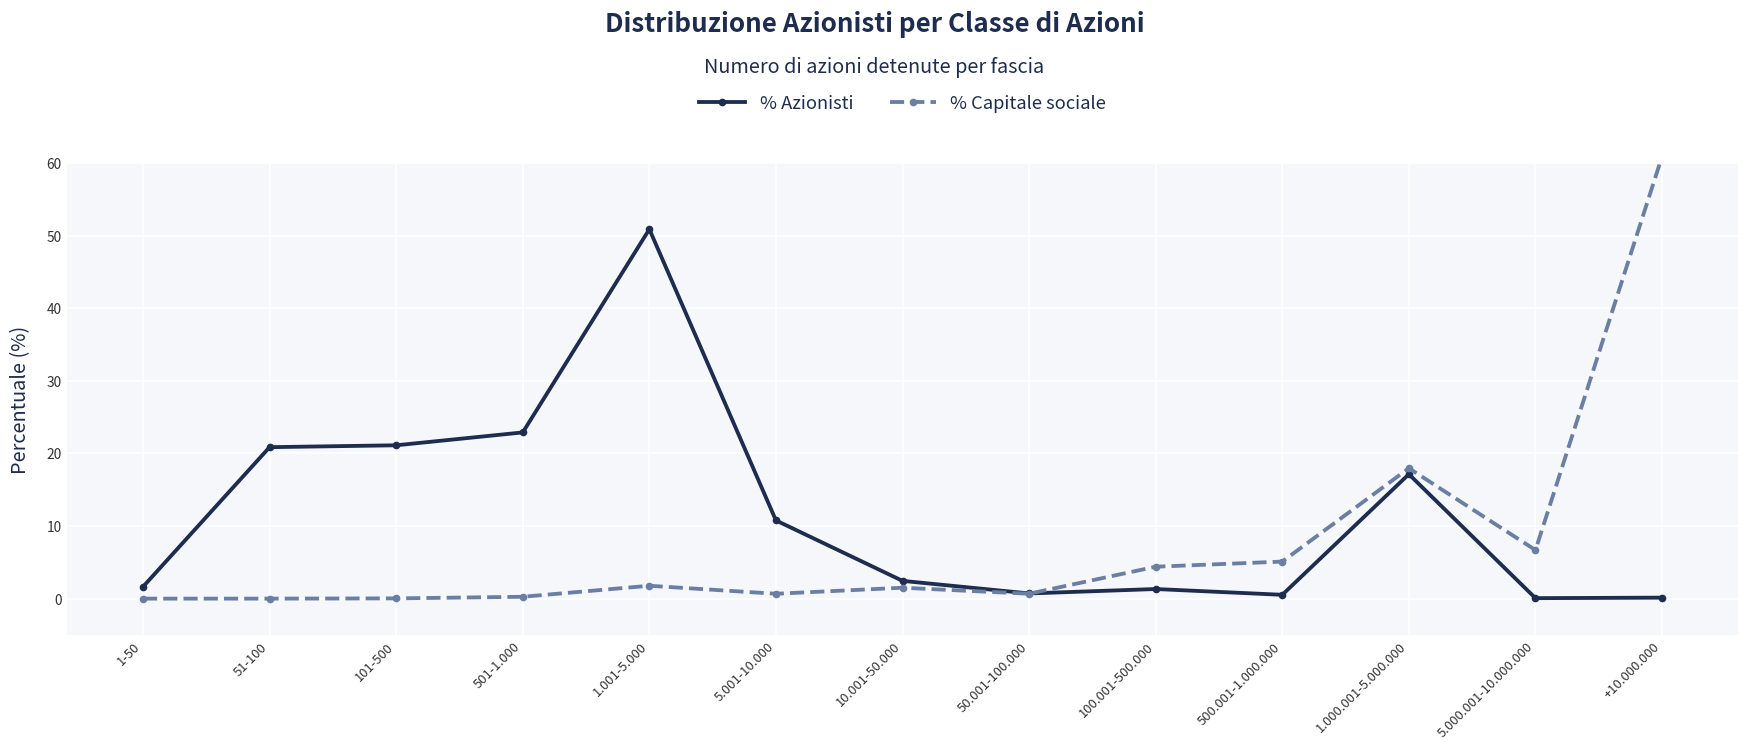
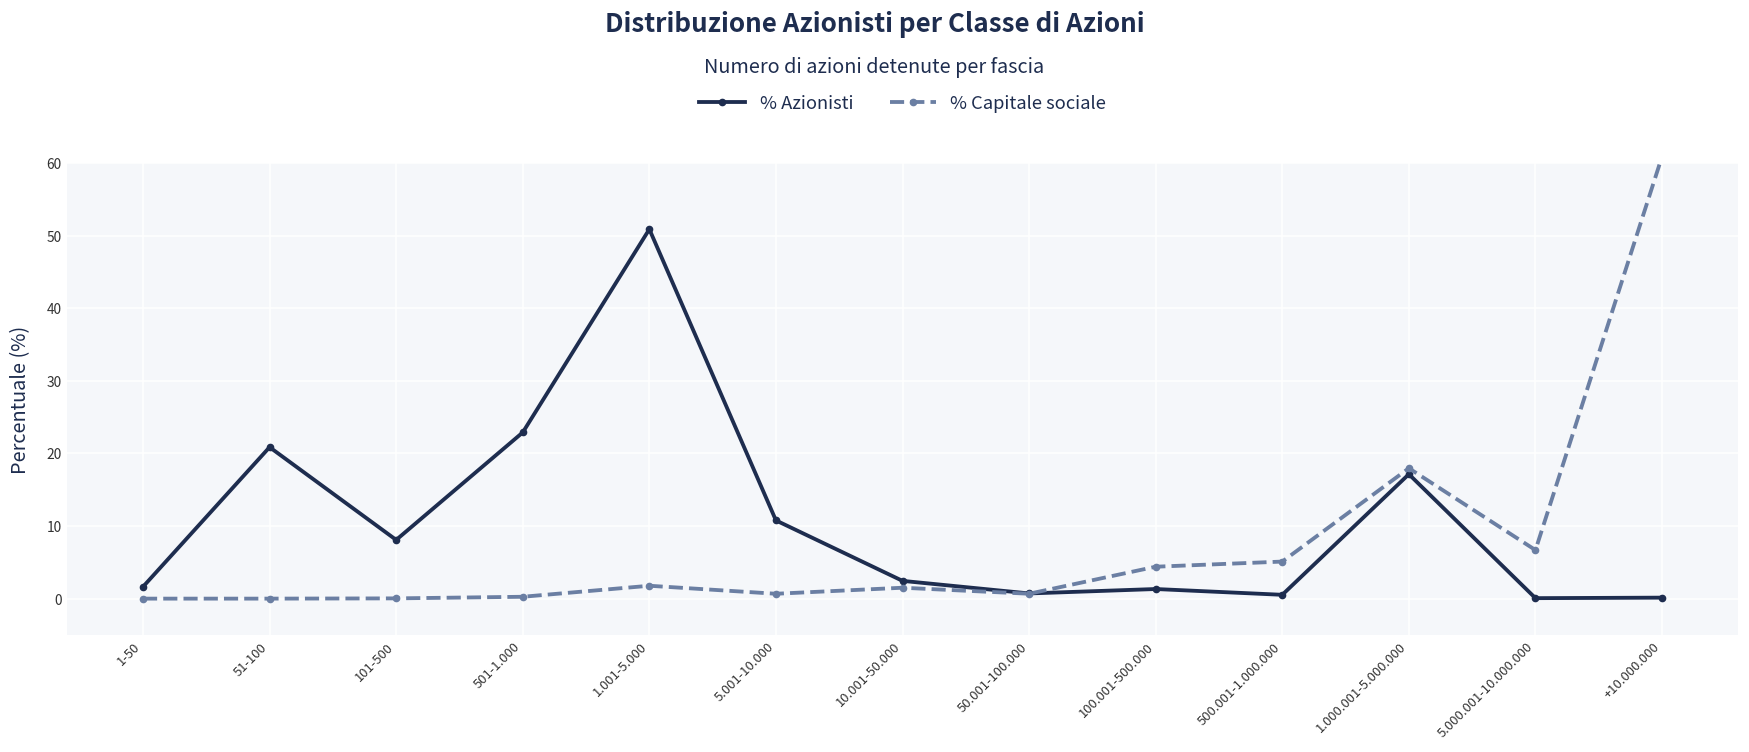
% Azionisti, 101-500: 21 -> 8
